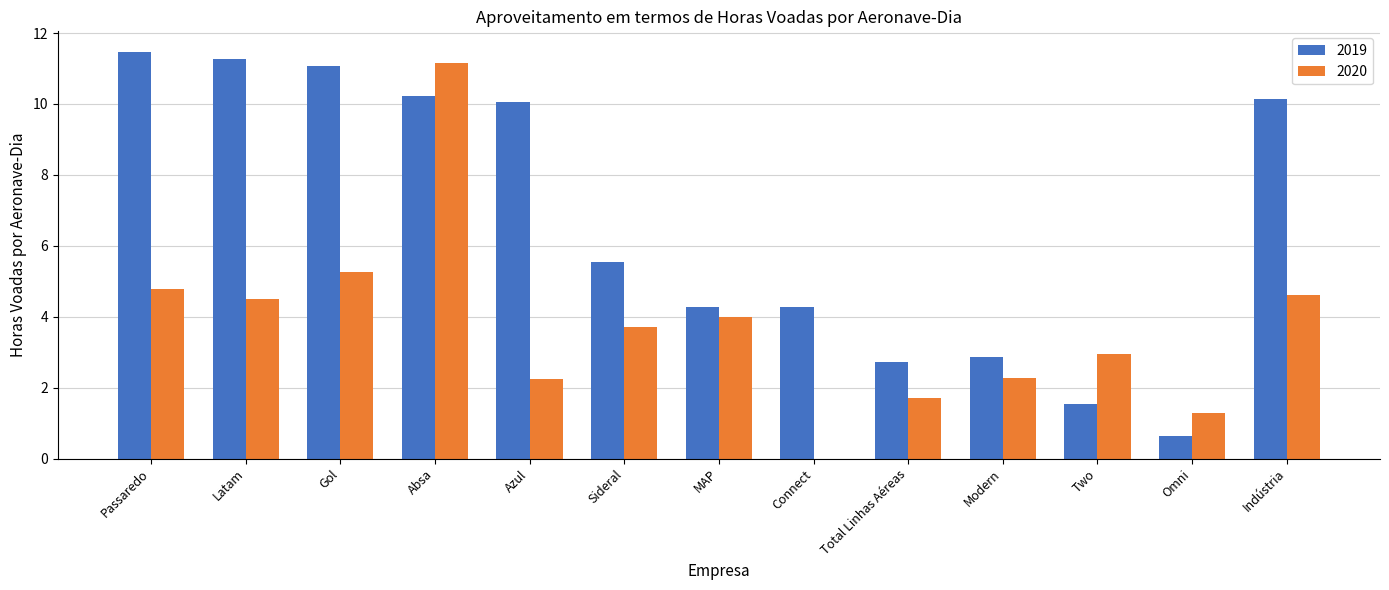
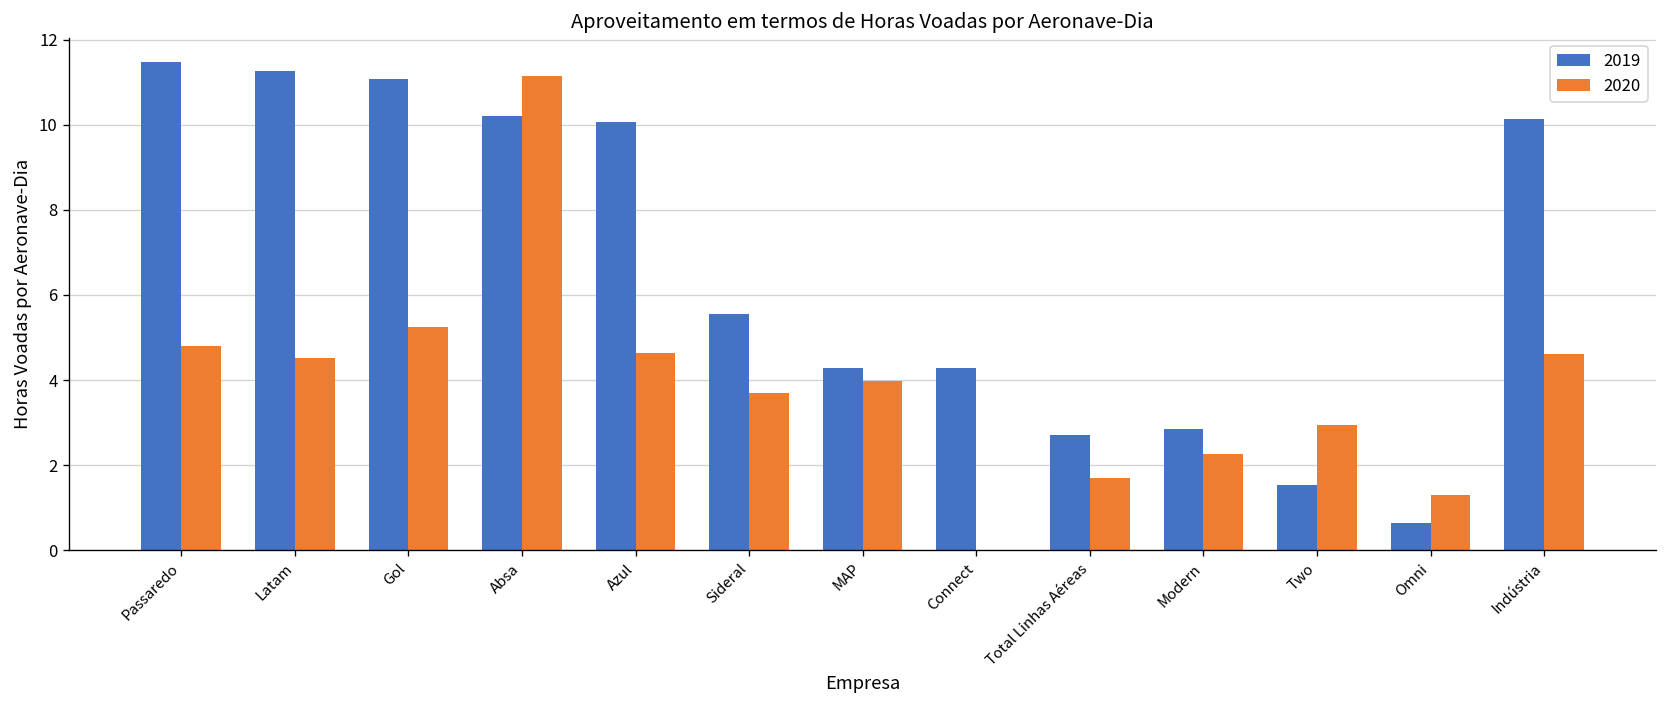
2020, Azul: 2.2 -> 4.6
